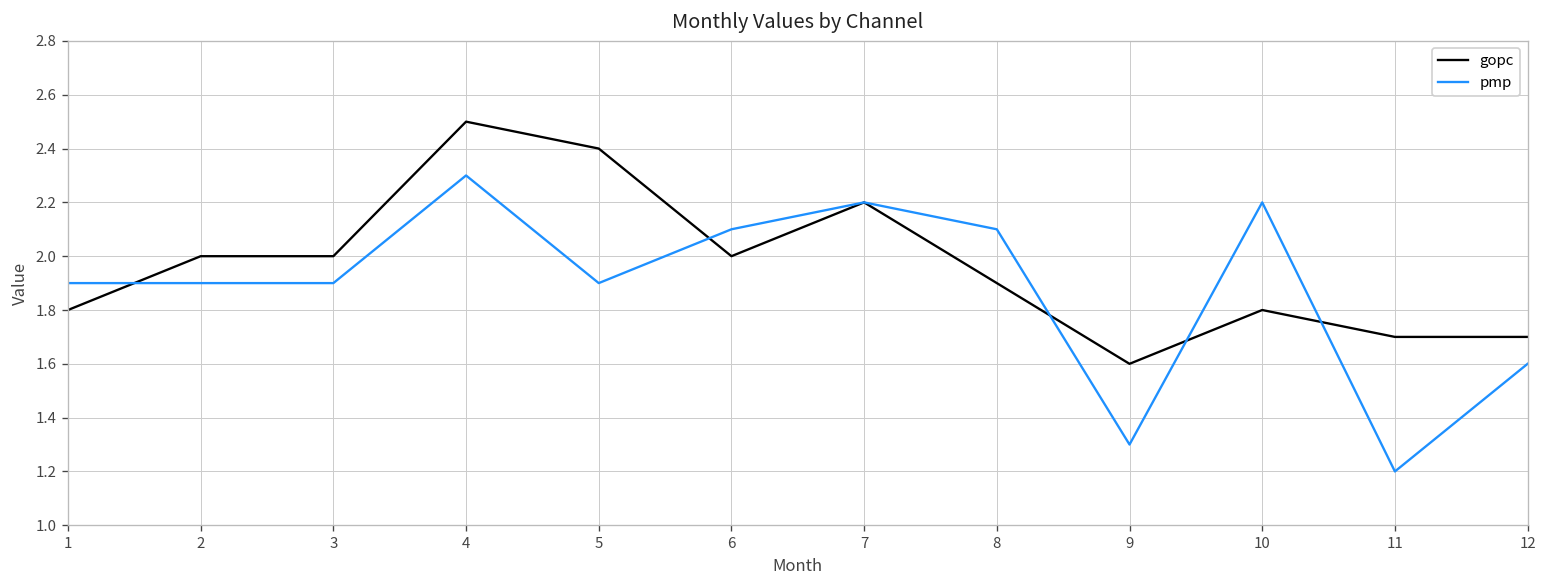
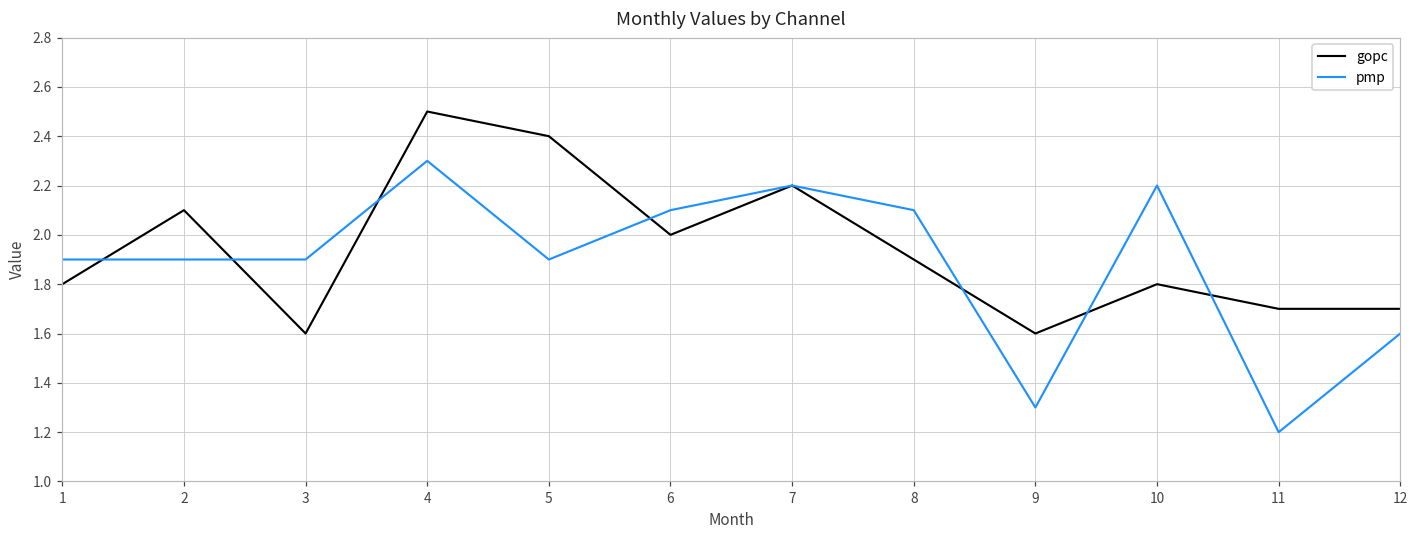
gopc, 2: 2.0 -> 2.1
gopc, 3: 2.0 -> 1.6
